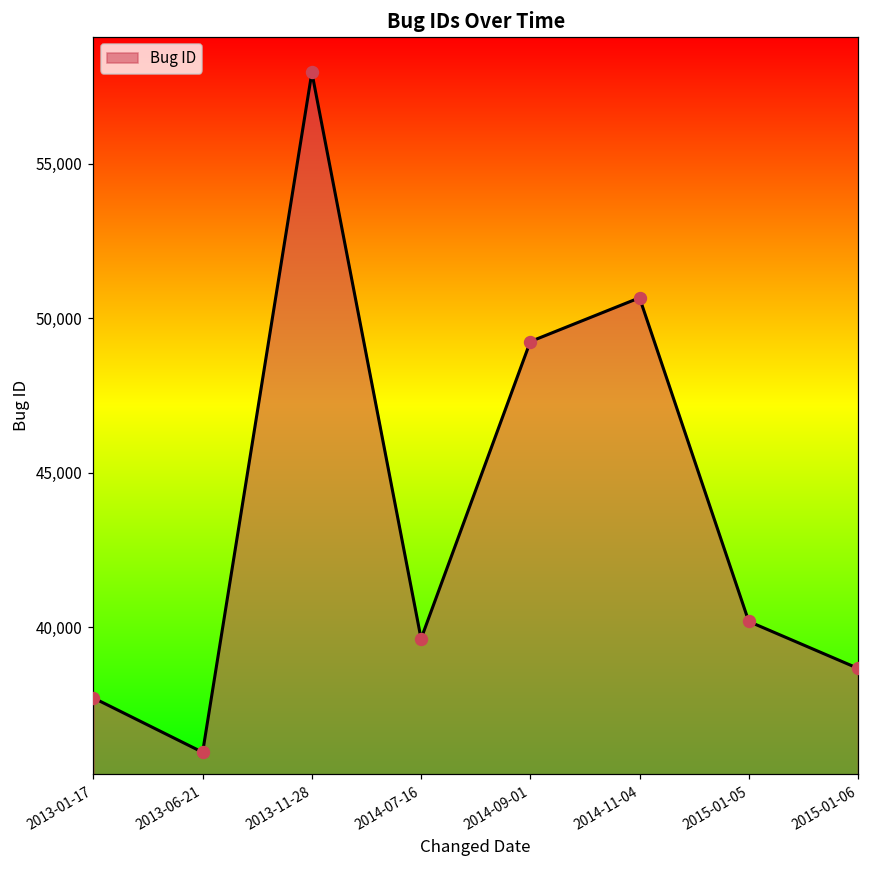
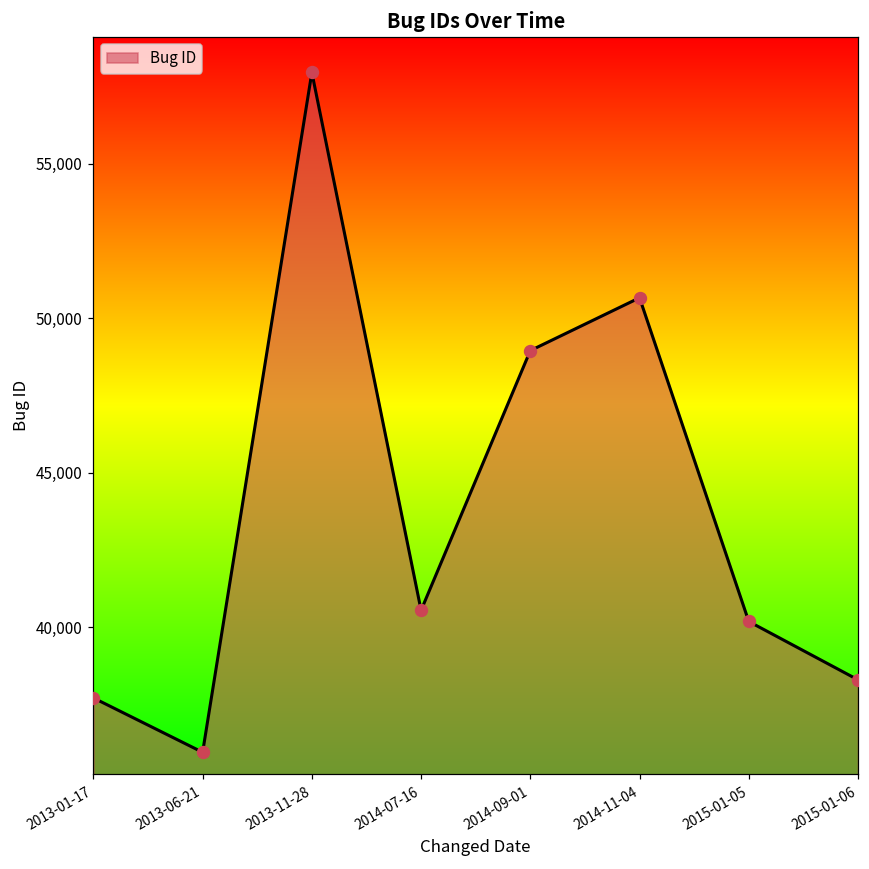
2014-07-16: 39,600 -> 40,500
2014-09-01: 49,200 -> 49,000
2015-01-06: 38,700 -> 38,300
